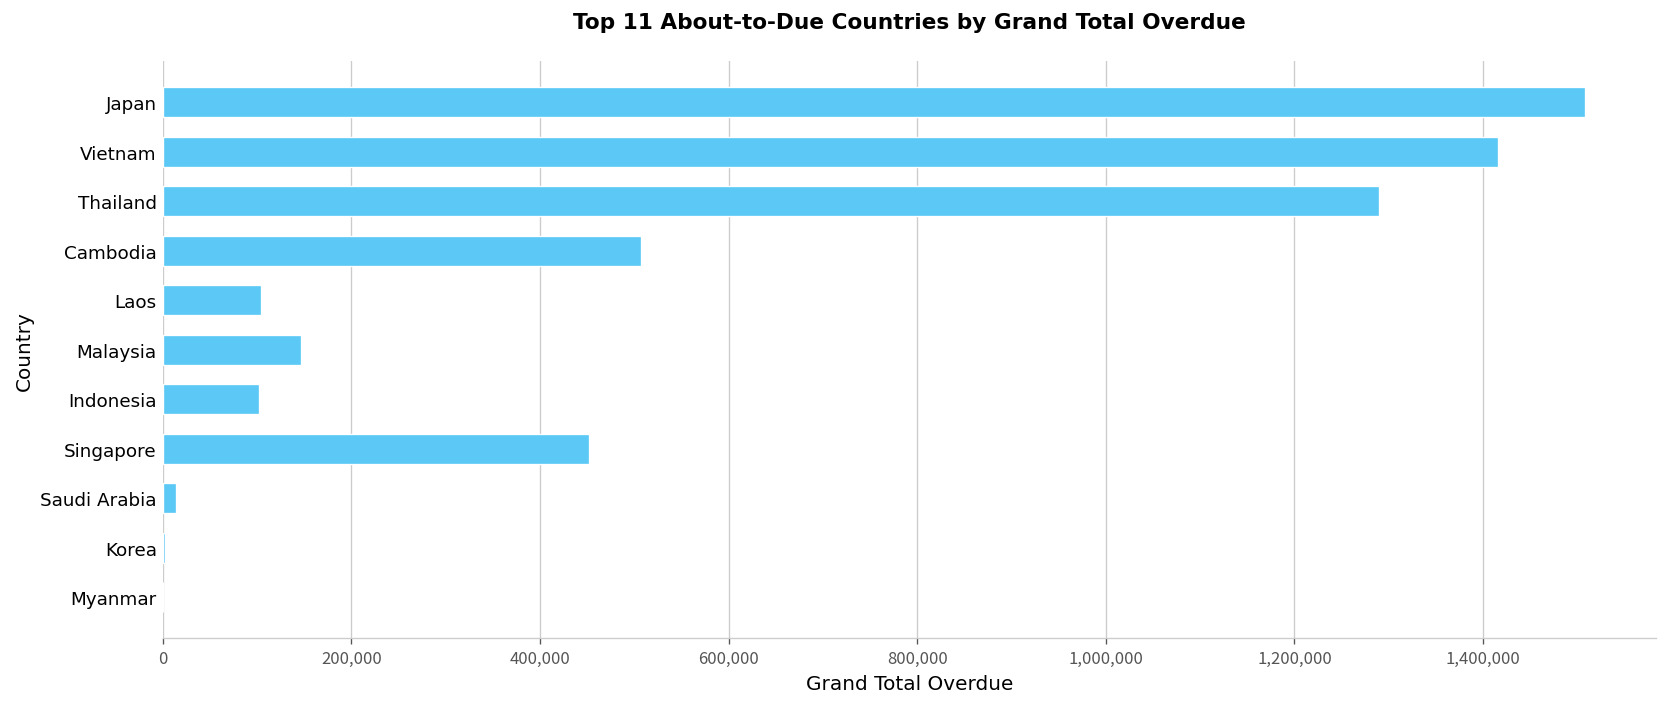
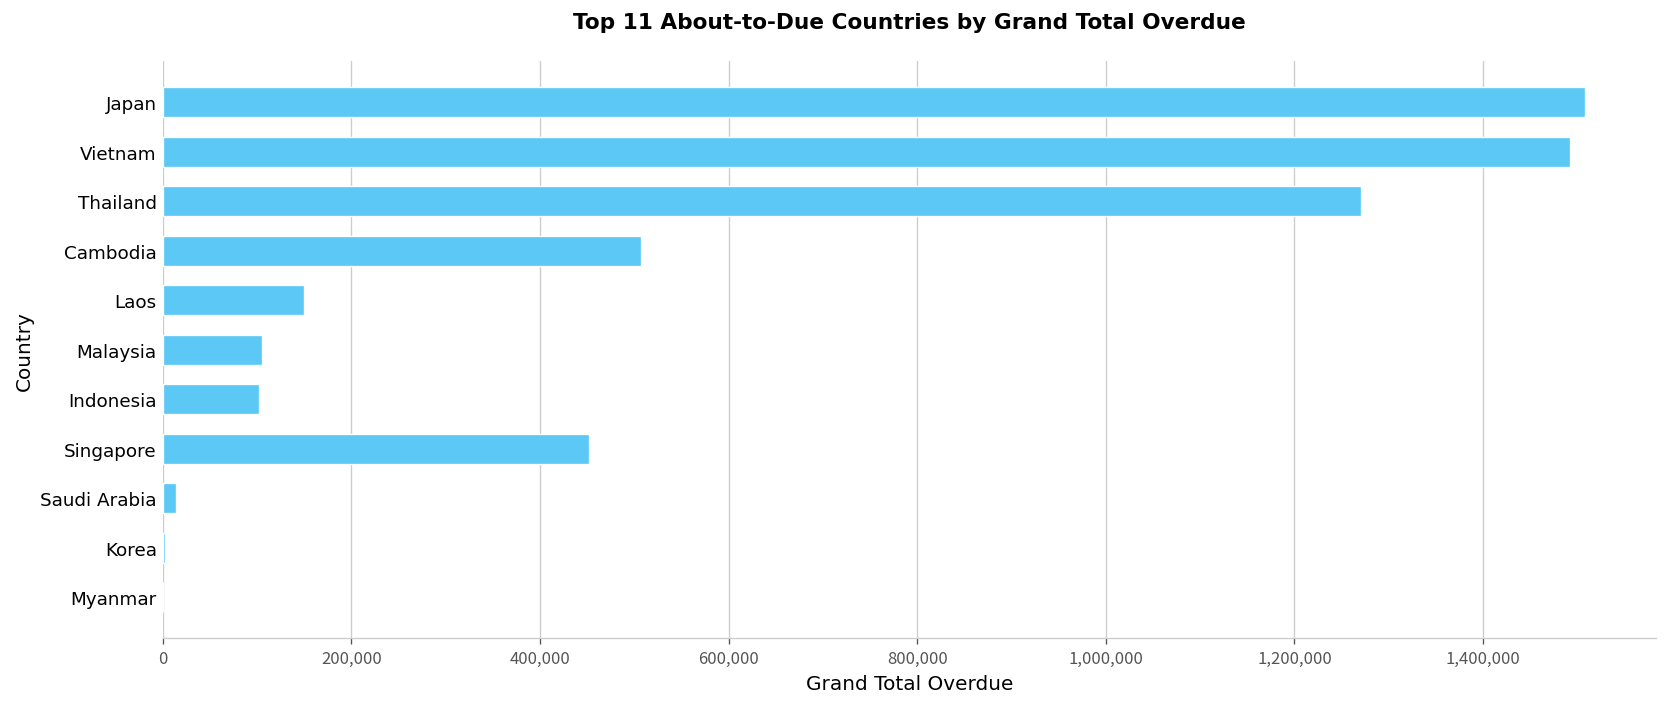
Vietnam: 1,420,000 -> 1,490,000
Thailand: 1,290,000 -> 1,270,000
Laos: 100,000 -> 150,000
Malaysia: 150,000 -> 110,000
